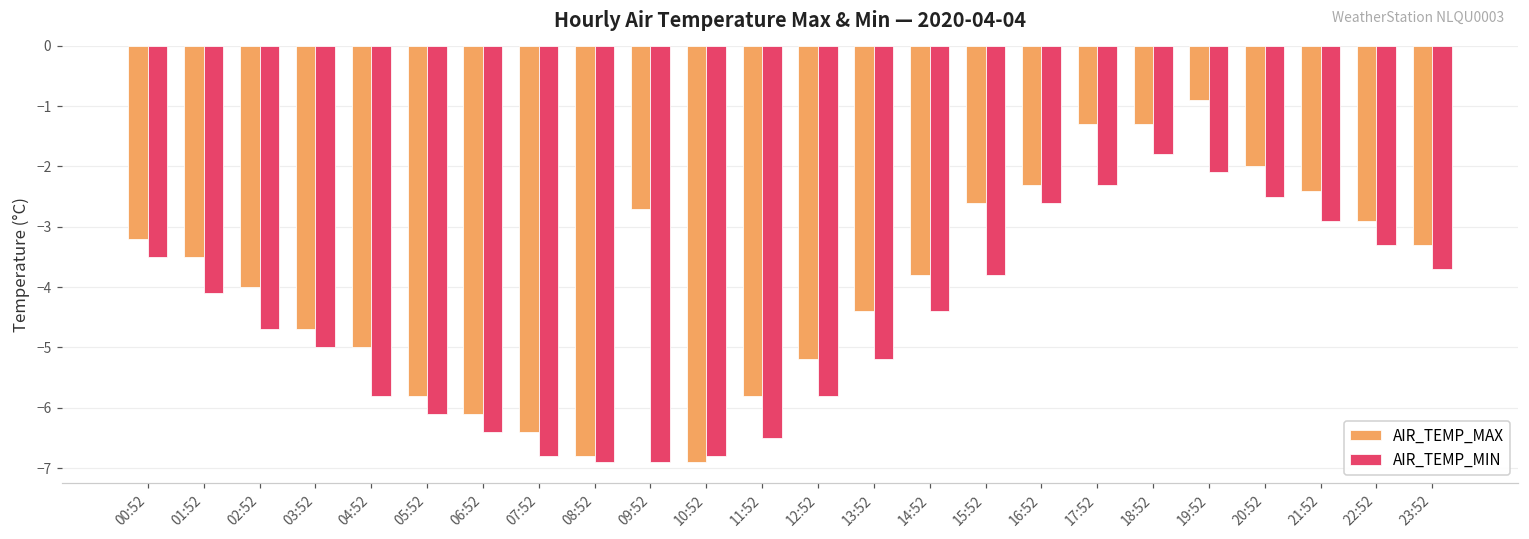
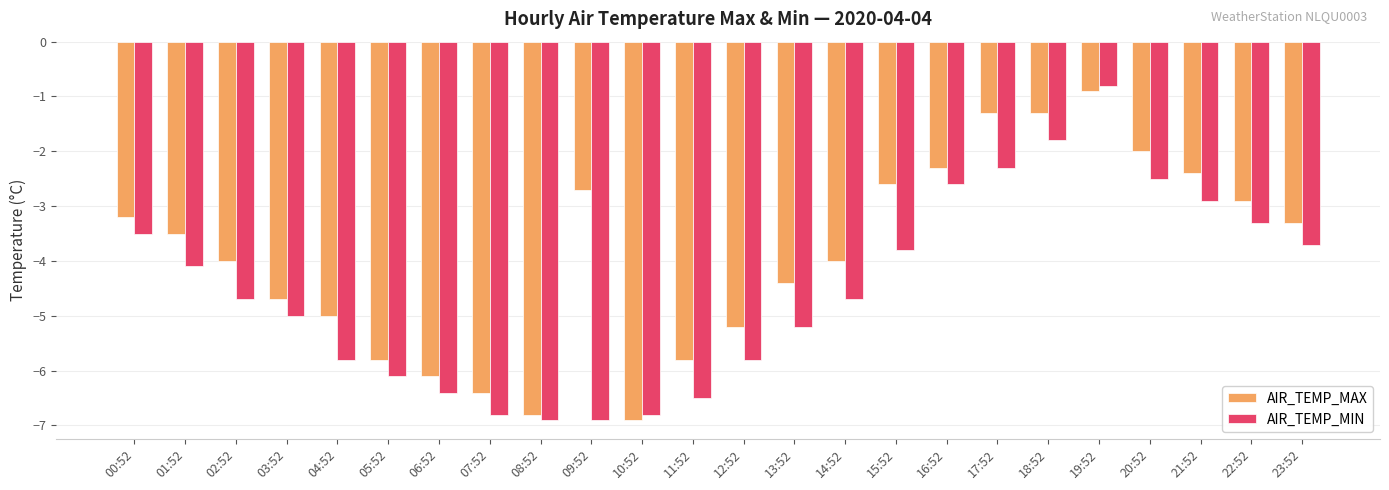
AIR_TEMP_MAX, 14:52: -3.8 -> -4.0
AIR_TEMP_MIN, 14:52: -4.4 -> -4.7
AIR_TEMP_MIN, 19:52: -2.1 -> -0.8
